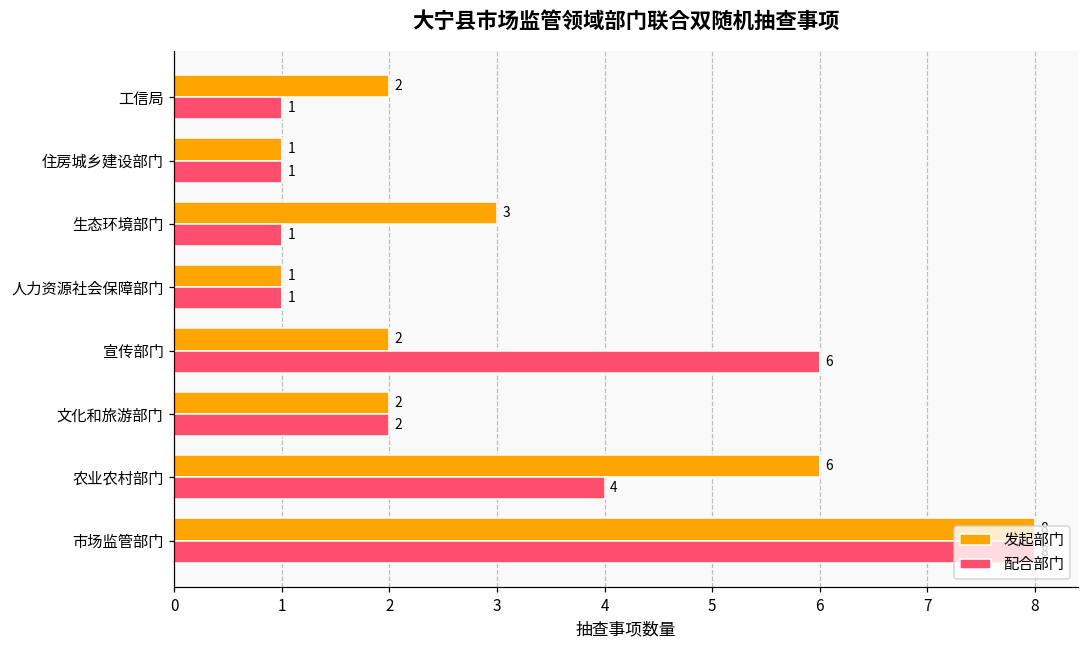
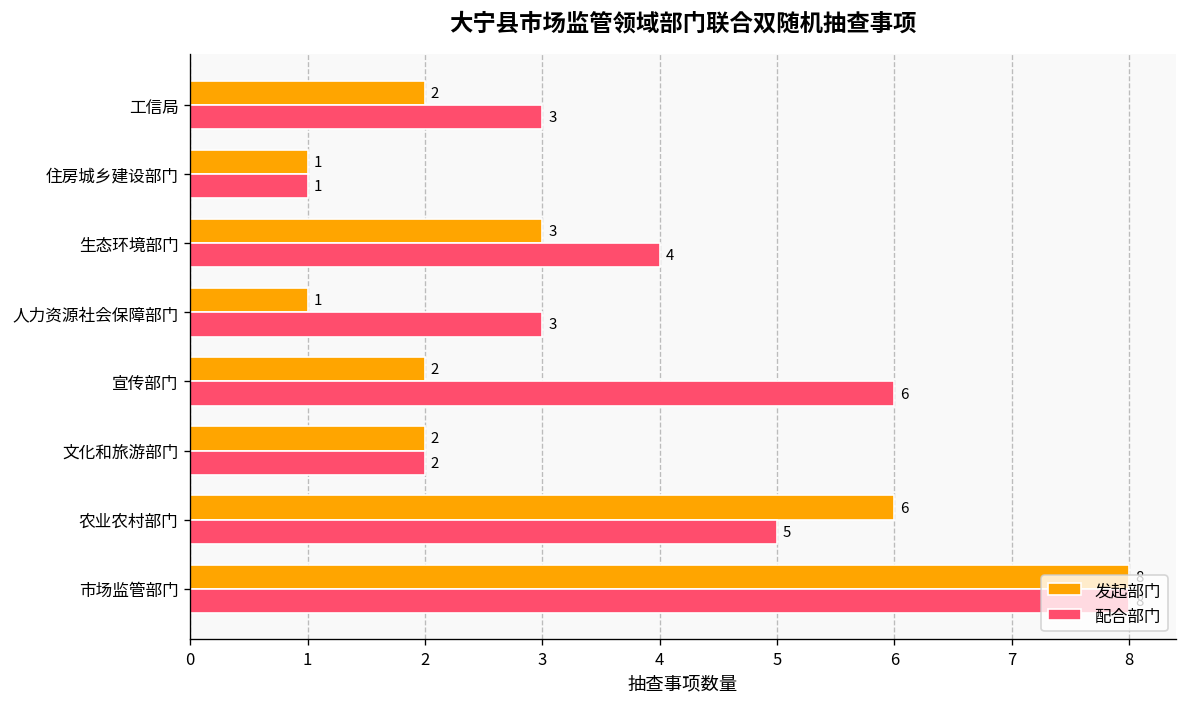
配合部门, 工信局: 1 -> 3
配合部门, 生态环境部门: 1 -> 4
配合部门, 人力资源社会保障部门: 1 -> 3
配合部门, 农业农村部门: 4 -> 5
